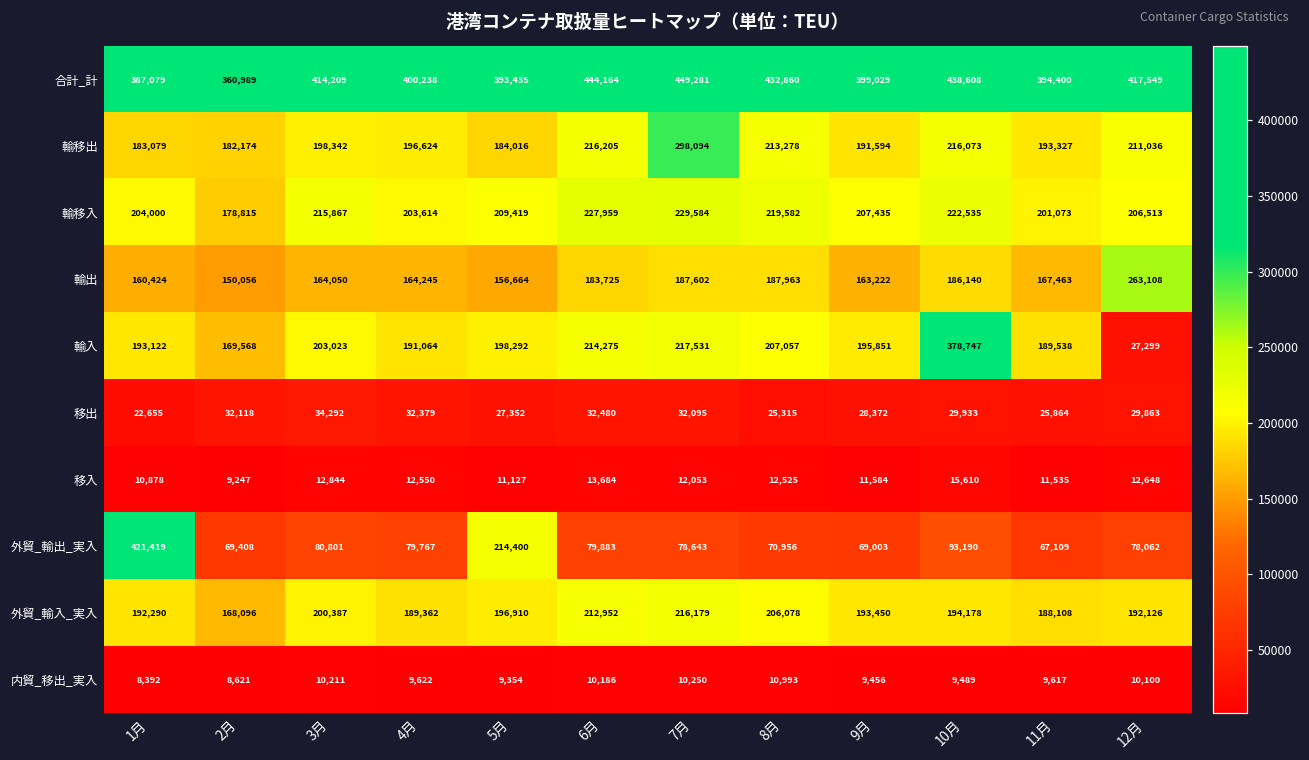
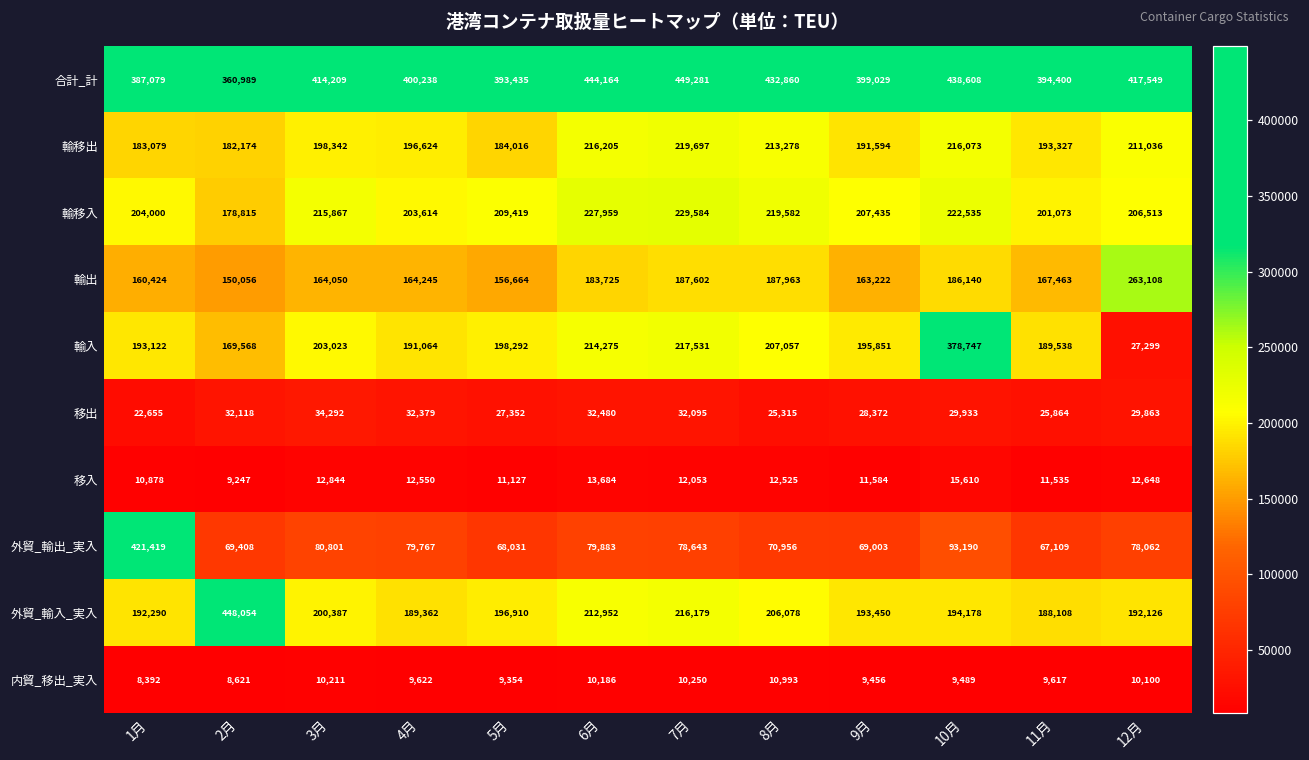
輸移出, 7月: 298,094 -> 219,697
外貿_輸出_実入, 5月: 214,400 -> 68,031
外貿_輸入_実入, 2月: 168,096 -> 448,054
